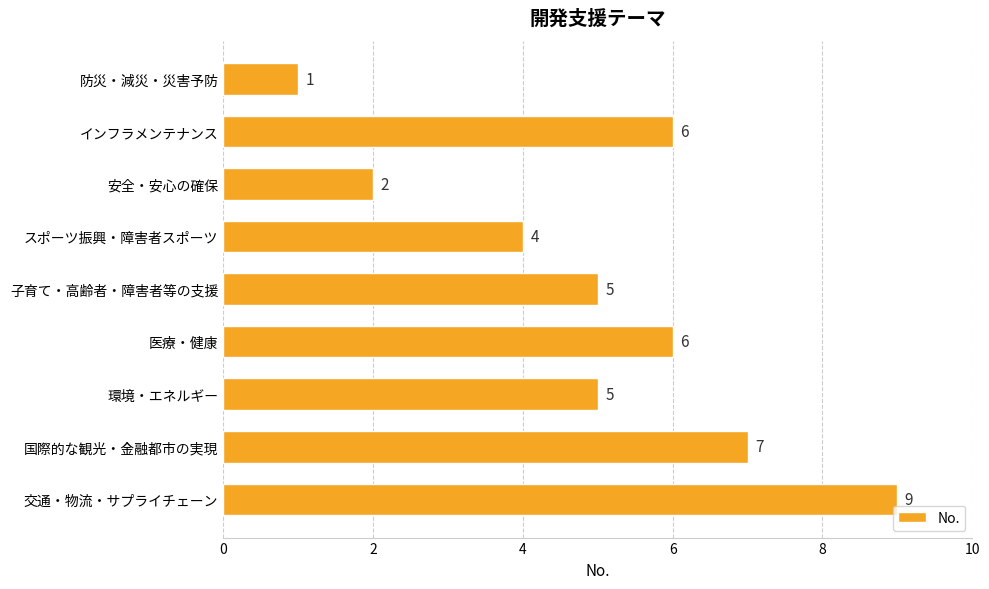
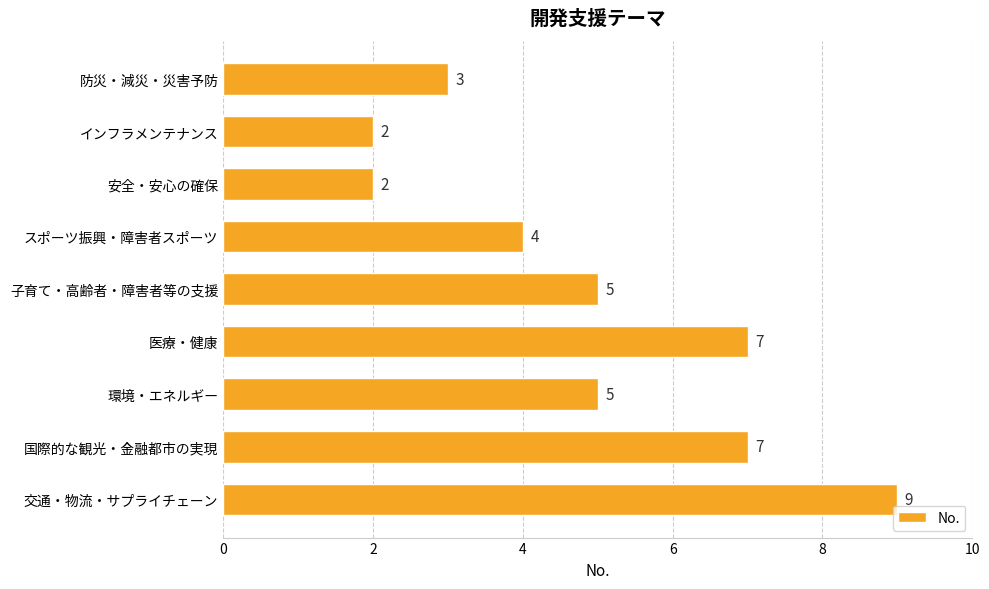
防災・減災・災害予防: 1 -> 3
インフラメンテナンス: 6 -> 2
医療・健康: 6 -> 7
